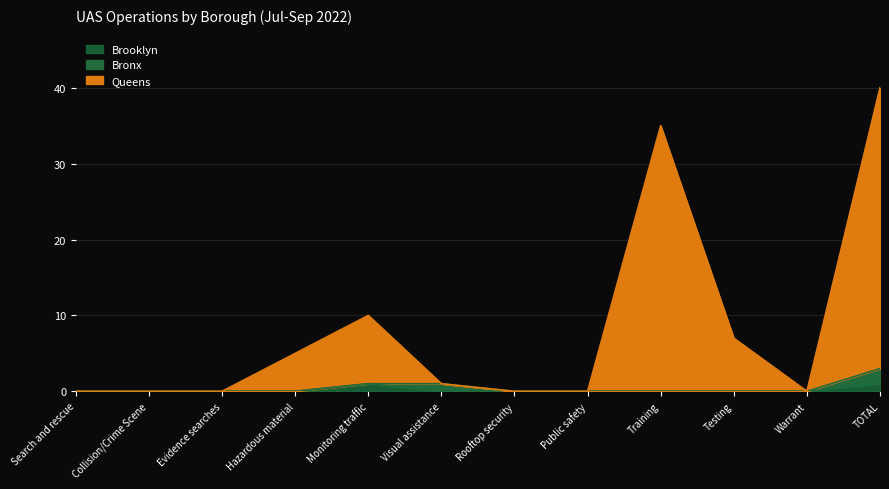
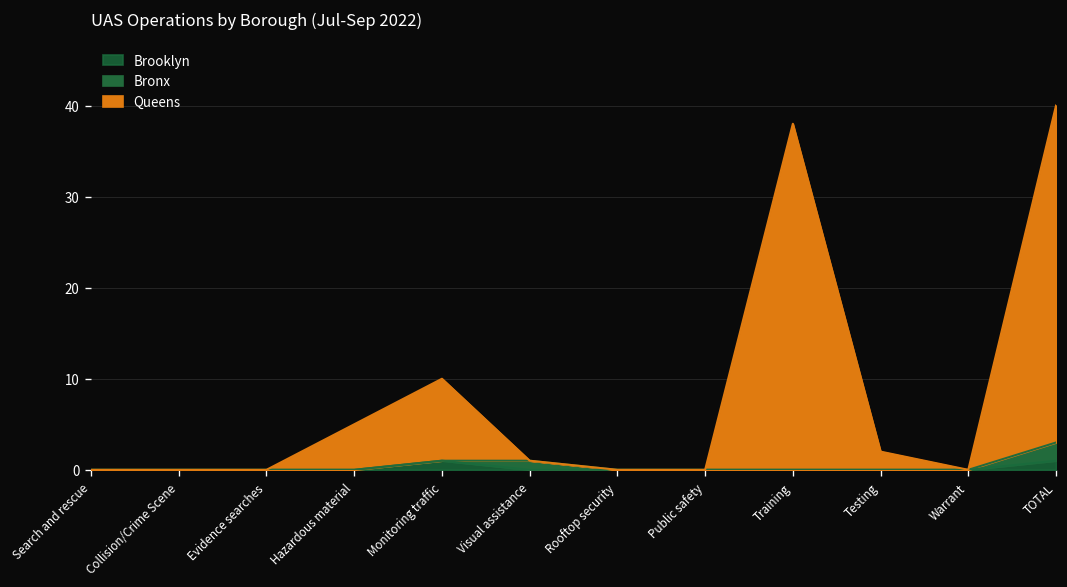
Queens, Training: 35 -> 38
Queens, Testing: 7 -> 2
